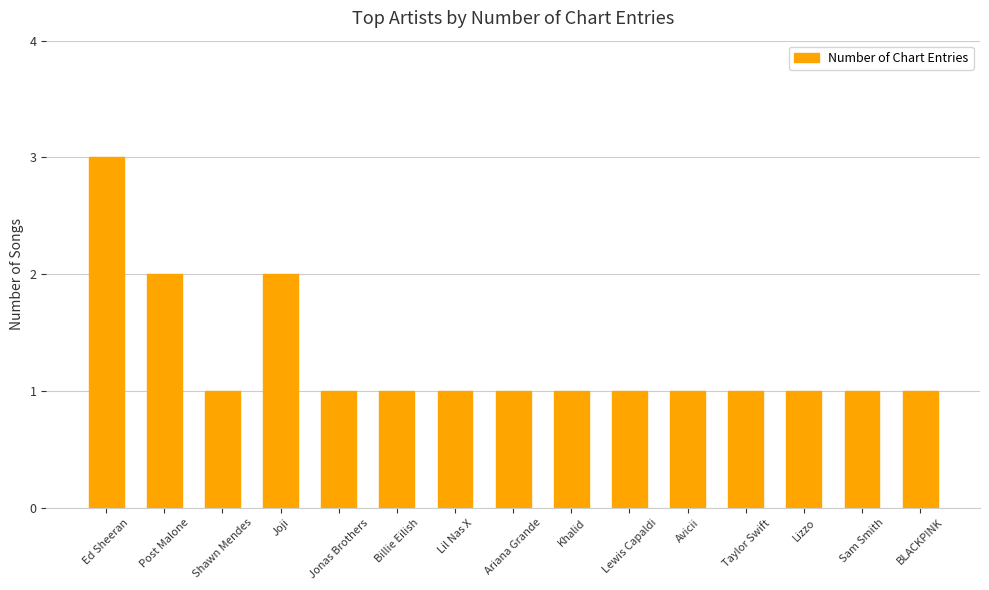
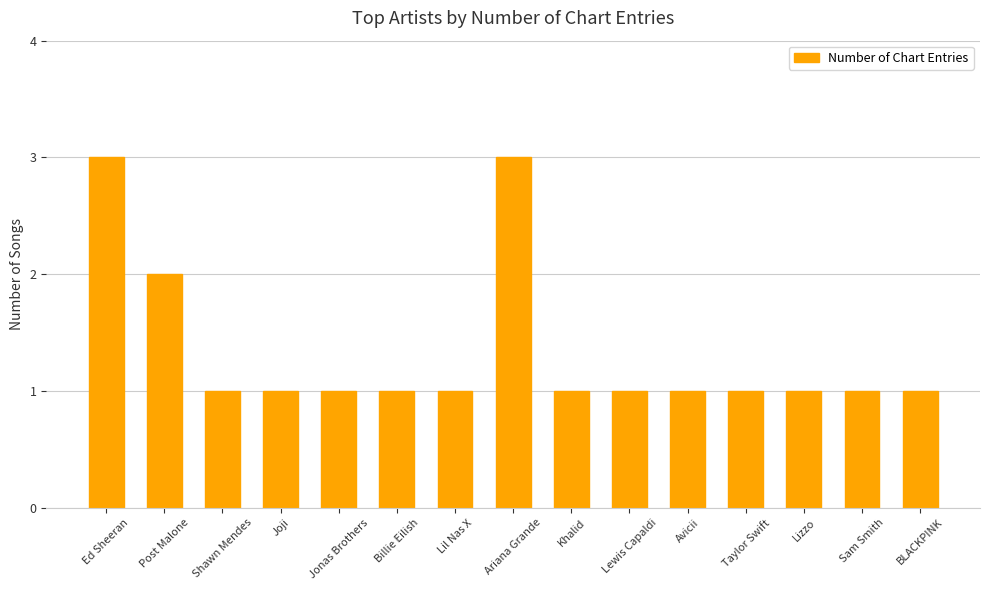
Joji: 2 -> 1
Ariana Grande: 1 -> 3
